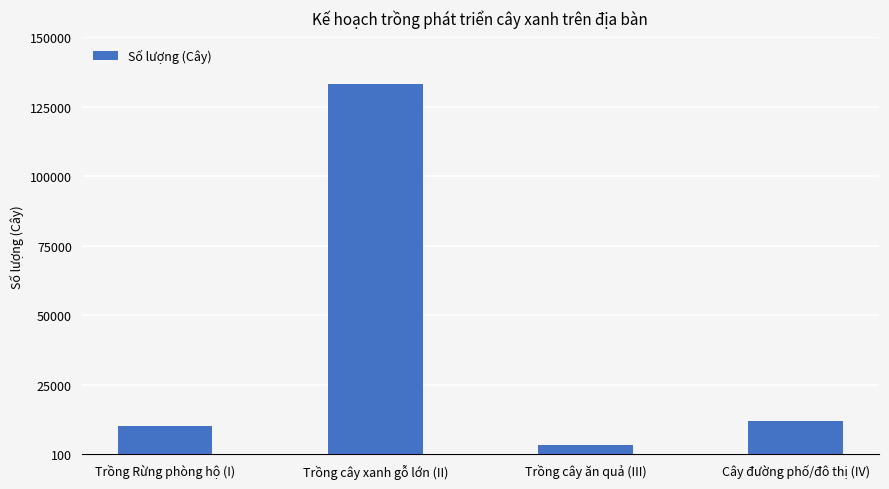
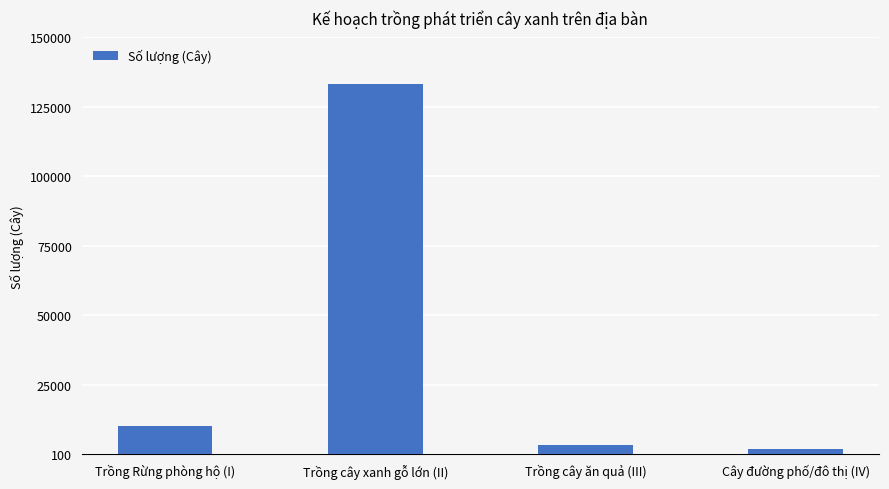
Cây đường phố/đô thị (IV): 12000 -> 2000
